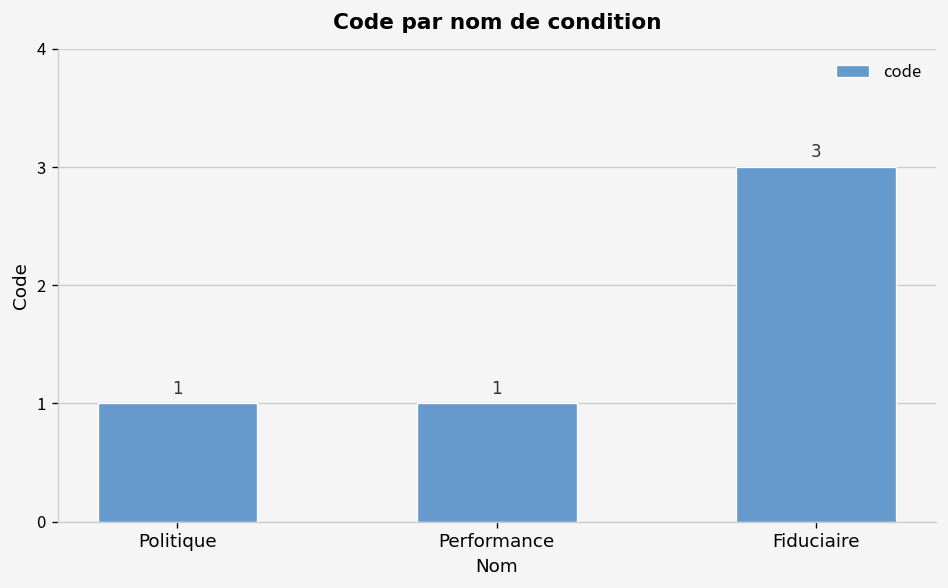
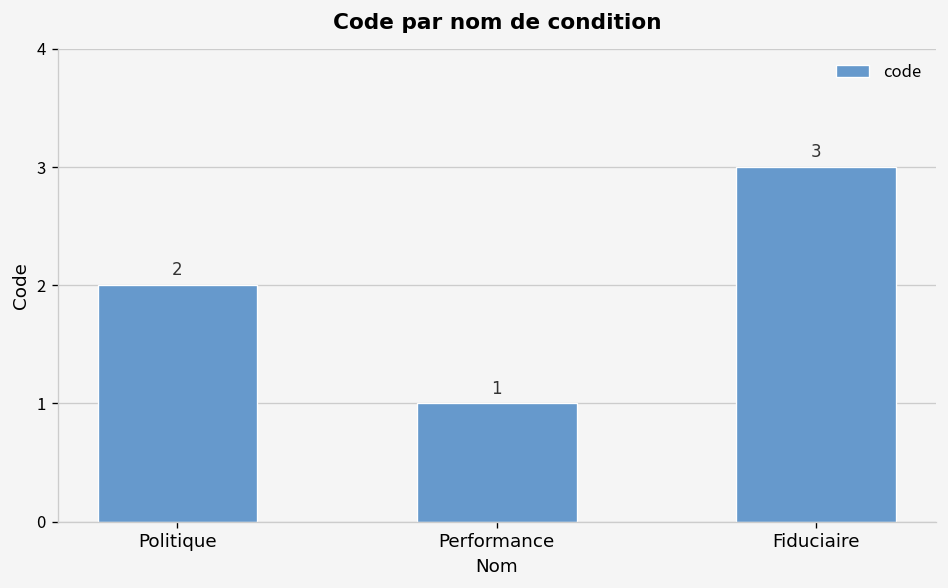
Politique: 1 -> 2
